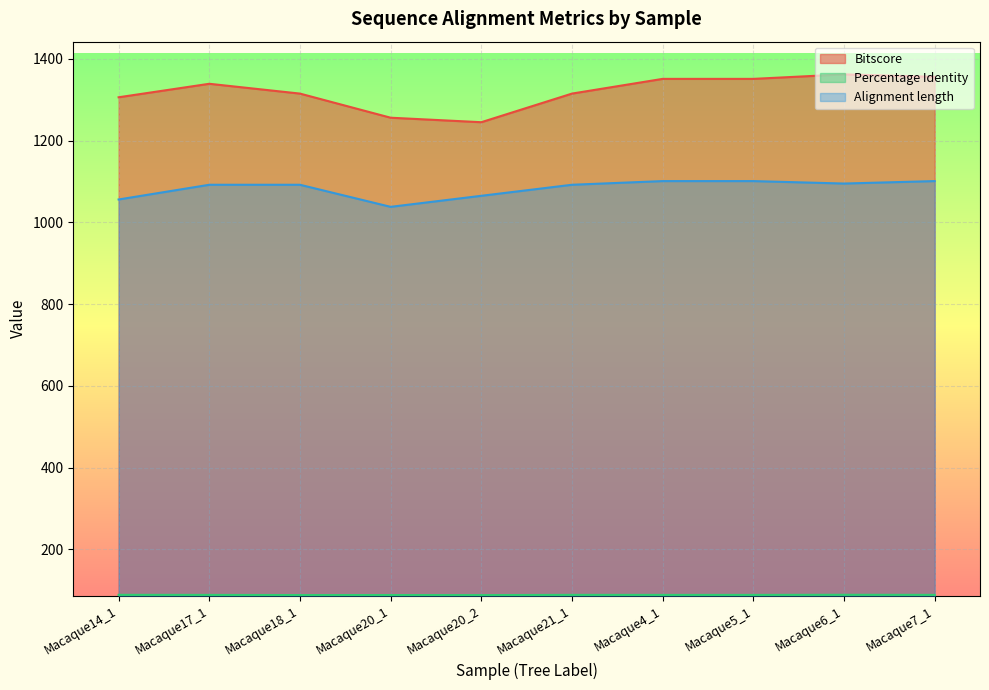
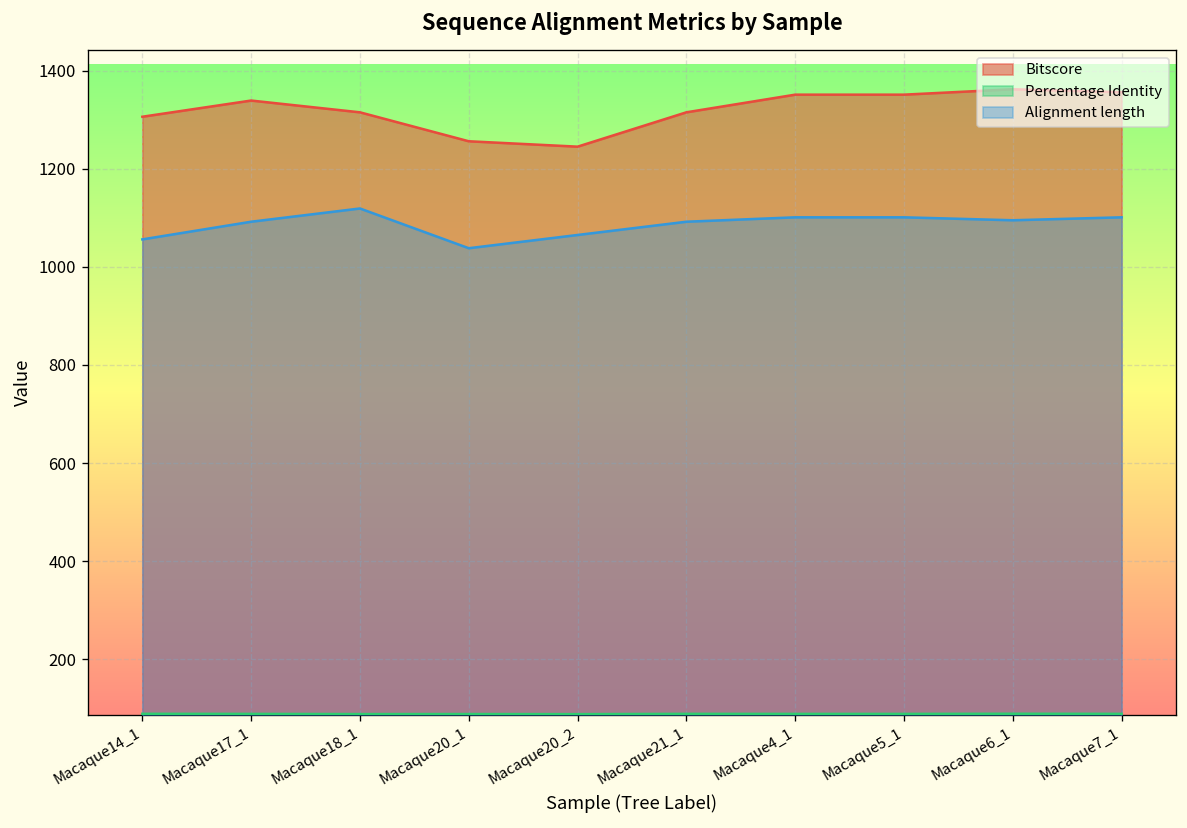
Alignment length, Macaque18_1: 1090 -> 1120
